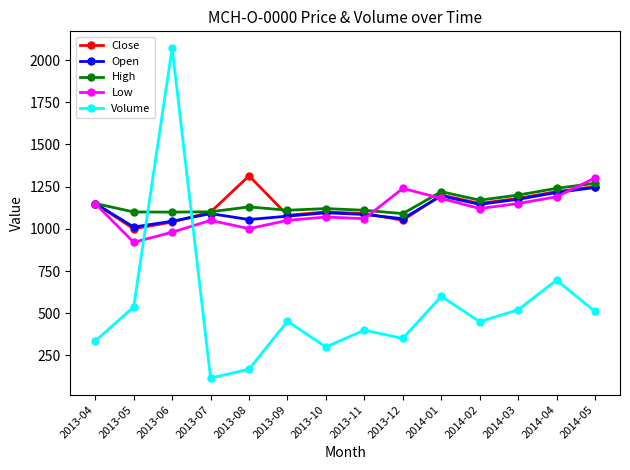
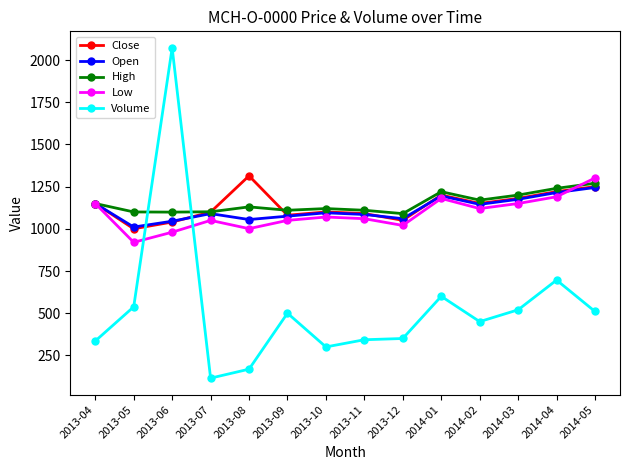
Volume, 2013-09: 450 -> 500
Volume, 2013-11: 400 -> 340
Low, 2013-12: 1240 -> 1020
